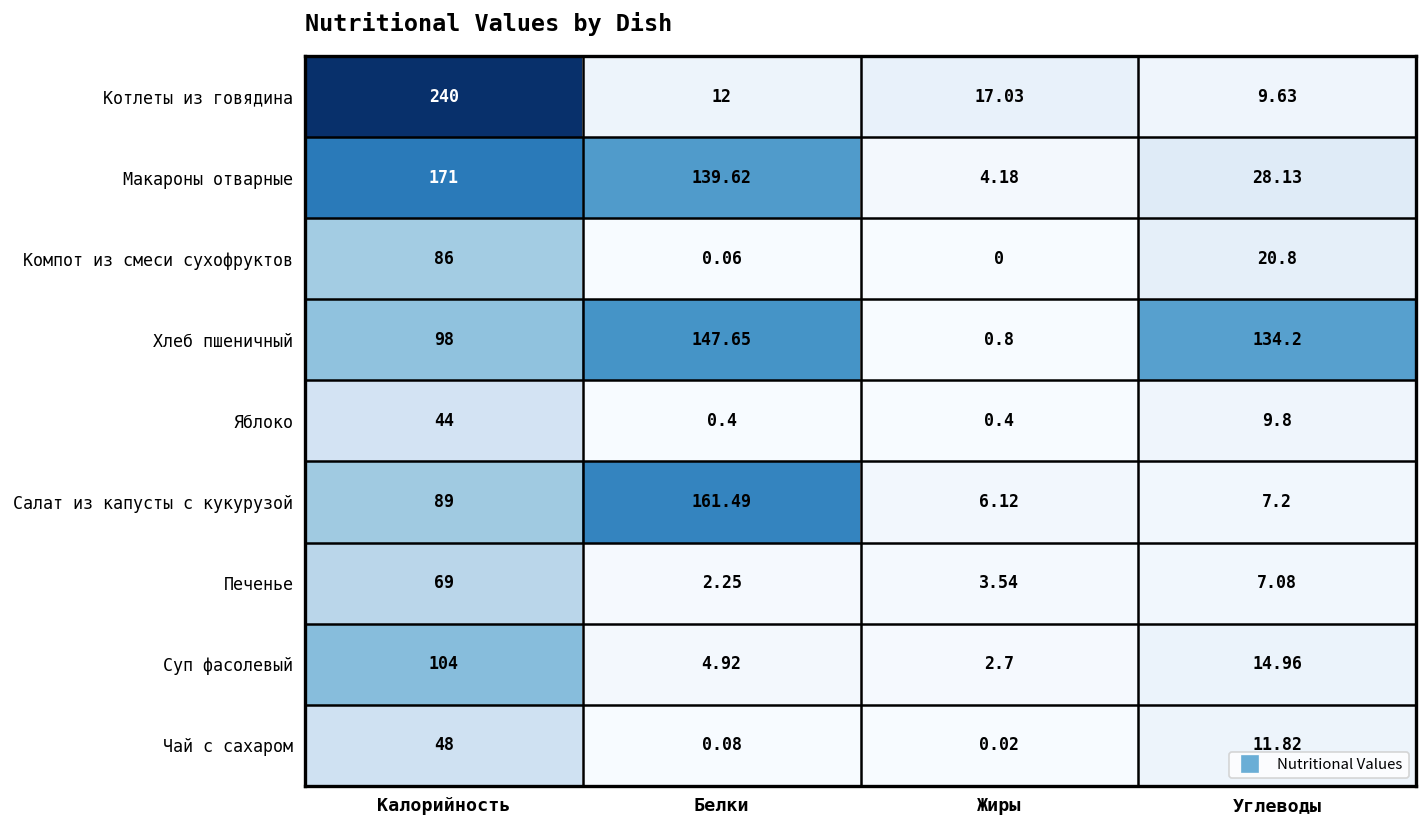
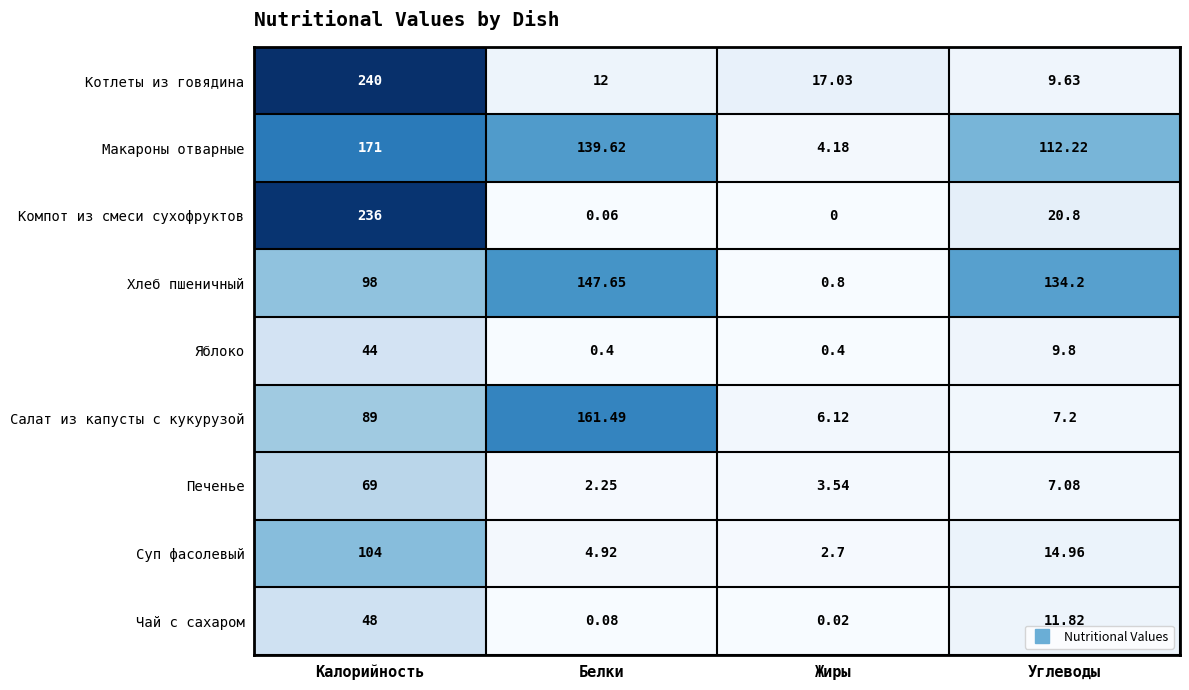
Макароны отварные, Углеводы: 28.13 -> 112.22
Компот из смеси сухофруктов, Калорийность: 86 -> 236
